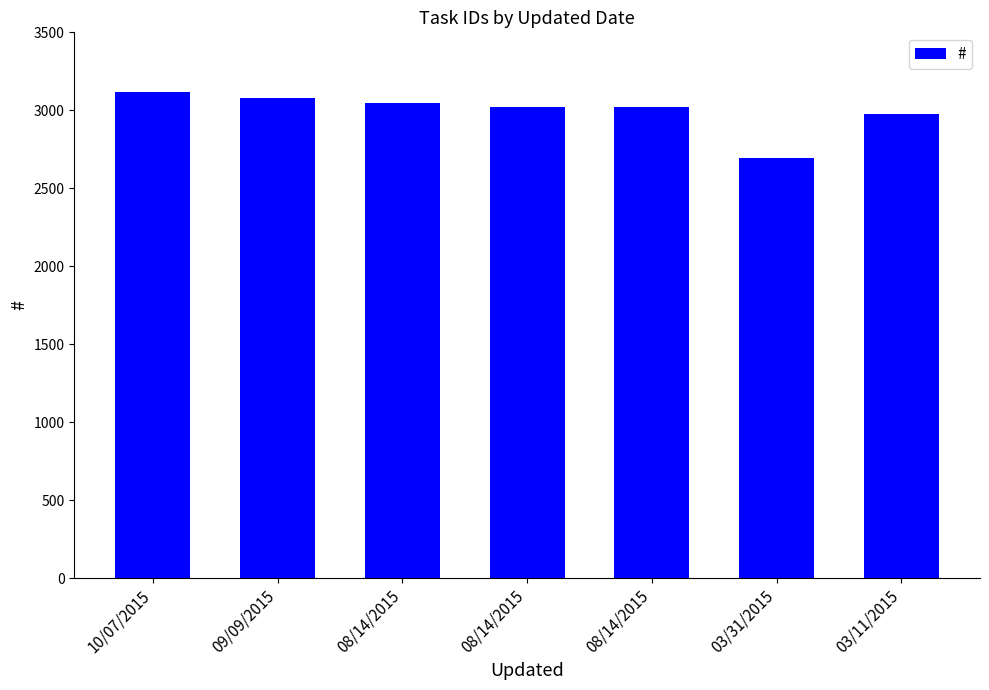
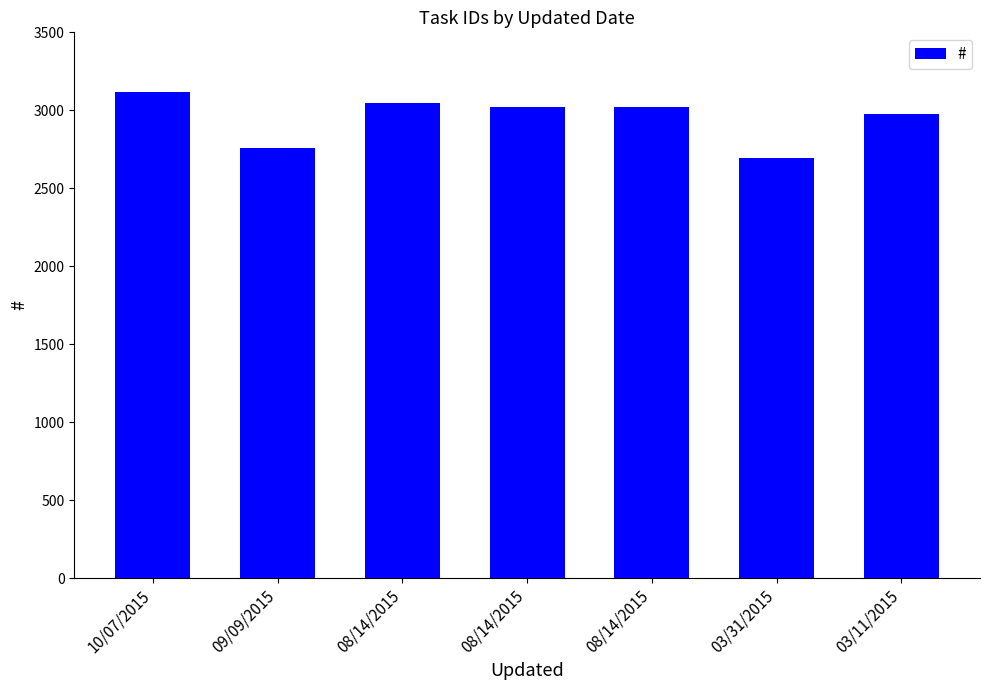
09/09/2015: 3080 -> 2760
